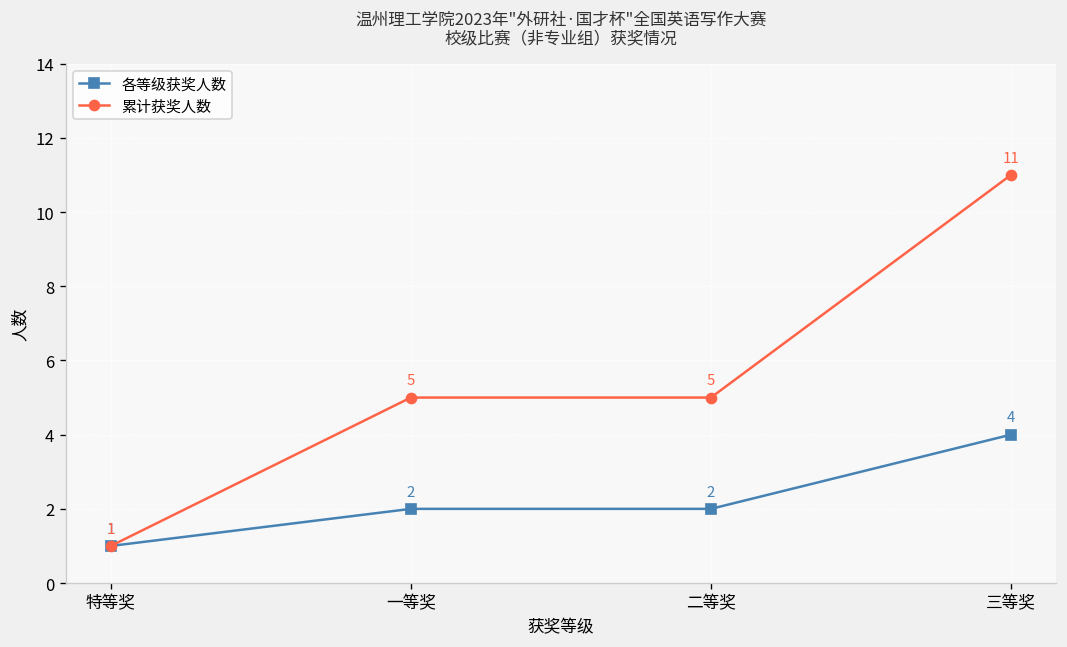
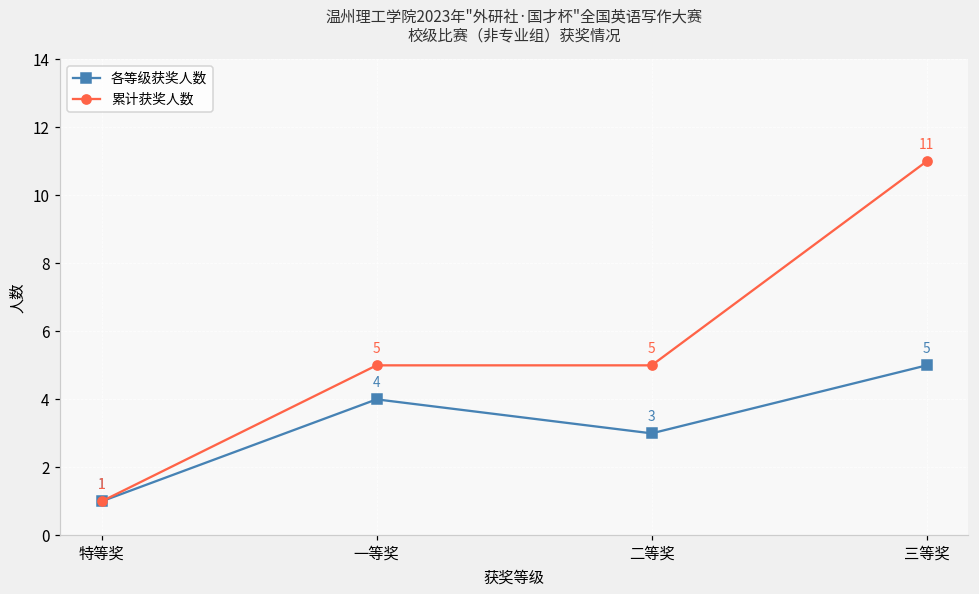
各等级获奖人数, 一等奖: 2 -> 4
各等级获奖人数, 二等奖: 2 -> 3
各等级获奖人数, 三等奖: 4 -> 5
